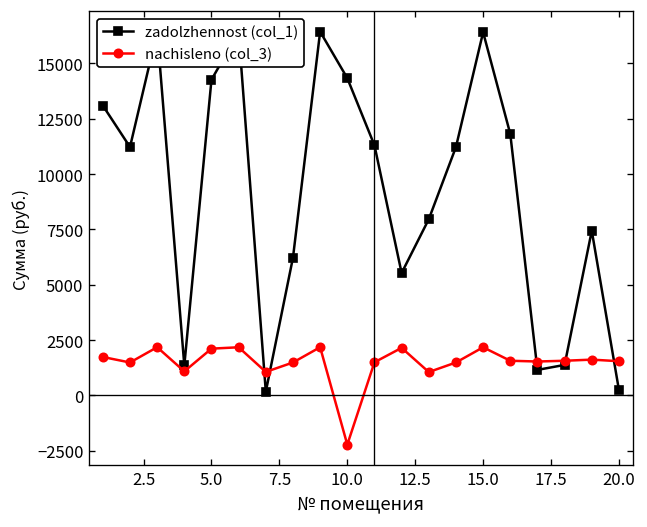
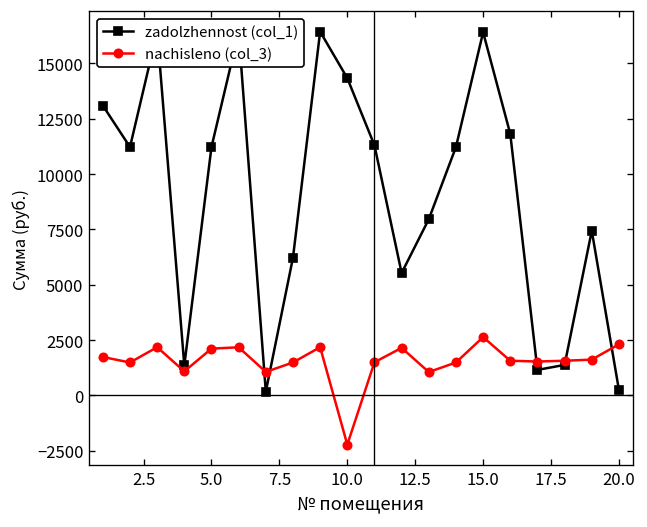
zadolzhennost (col_1), 5.0: 14300 -> 11200
nachisleno (col_3), 15.0: 2200 -> 2600
nachisleno (col_3), 20.0: 1500 -> 2300
